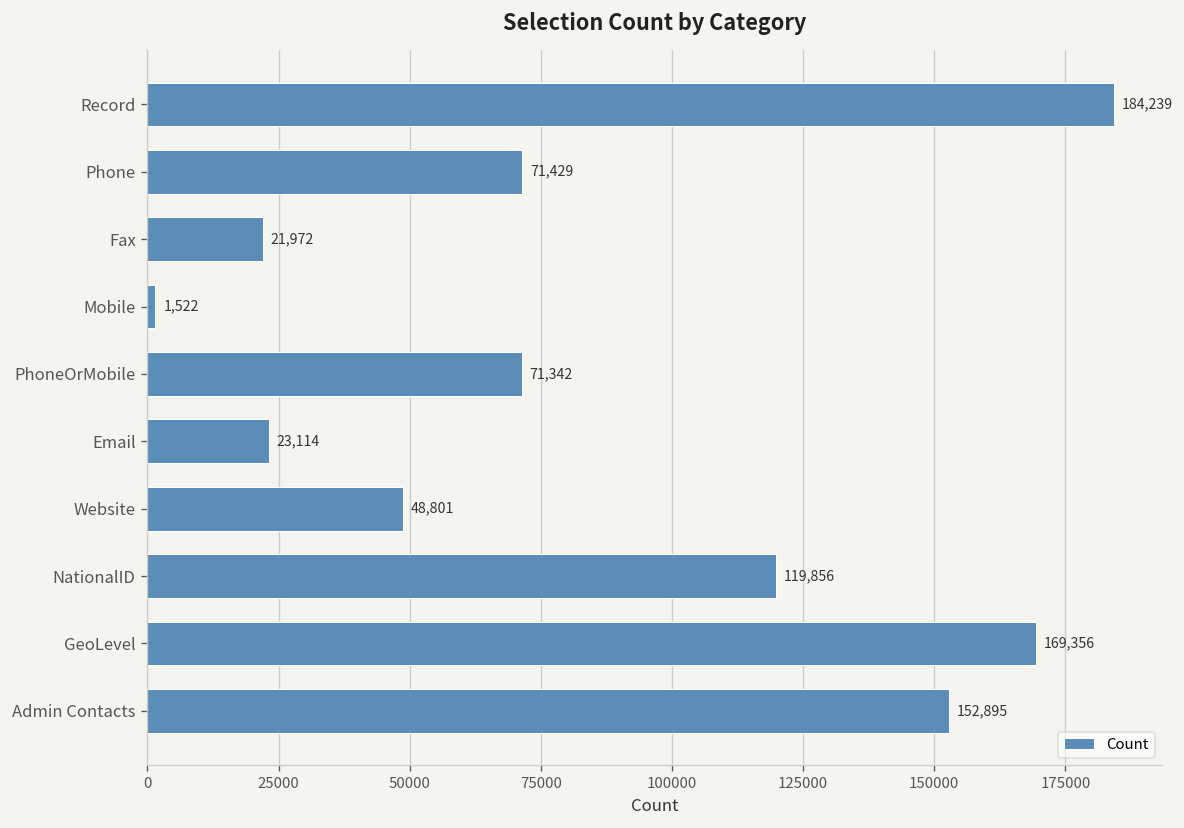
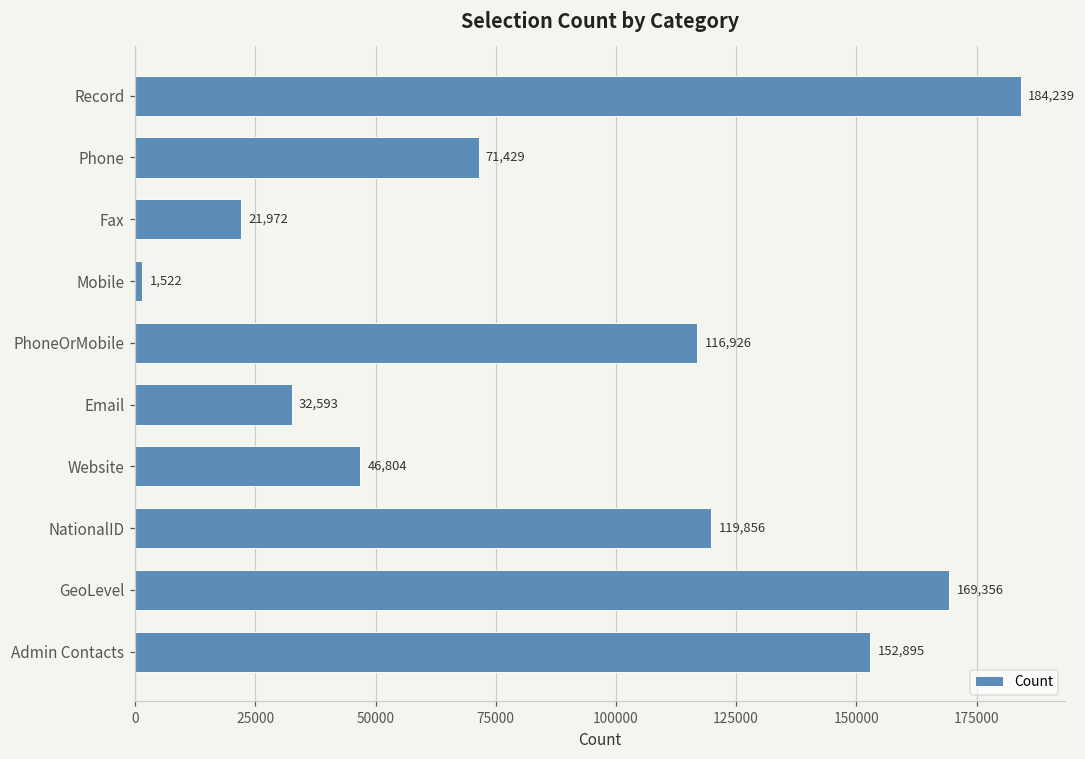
PhoneOrMobile: 71,342 -> 116,926
Email: 23,114 -> 32,593
Website: 48,801 -> 46,804
